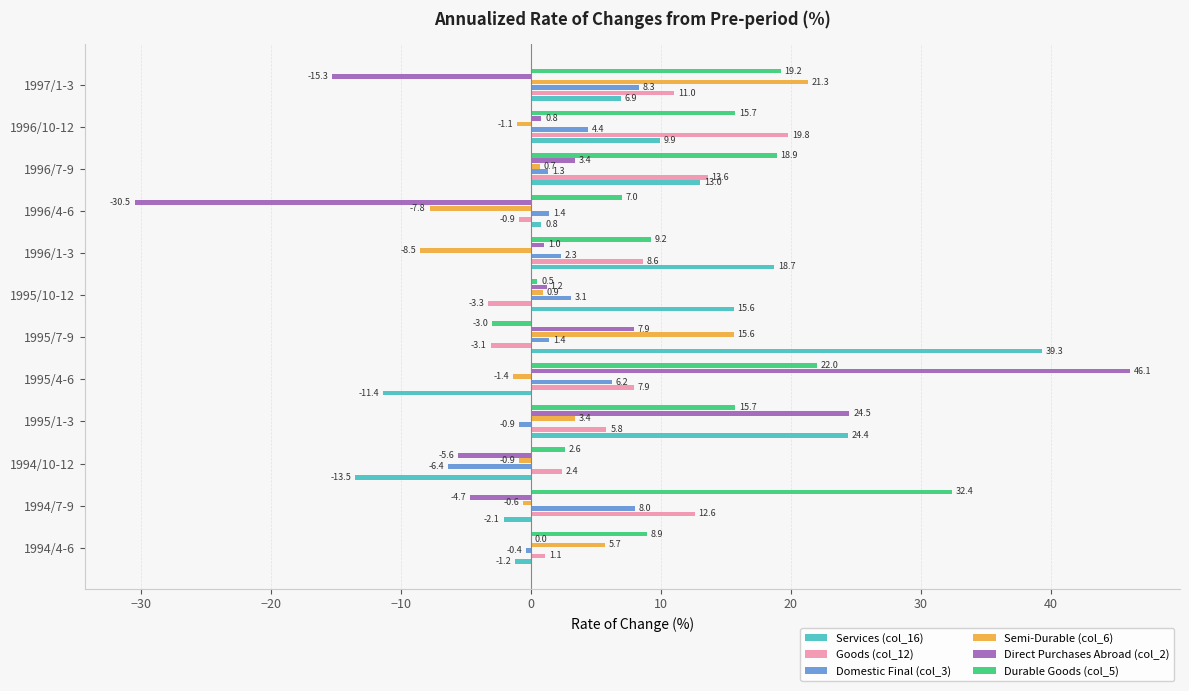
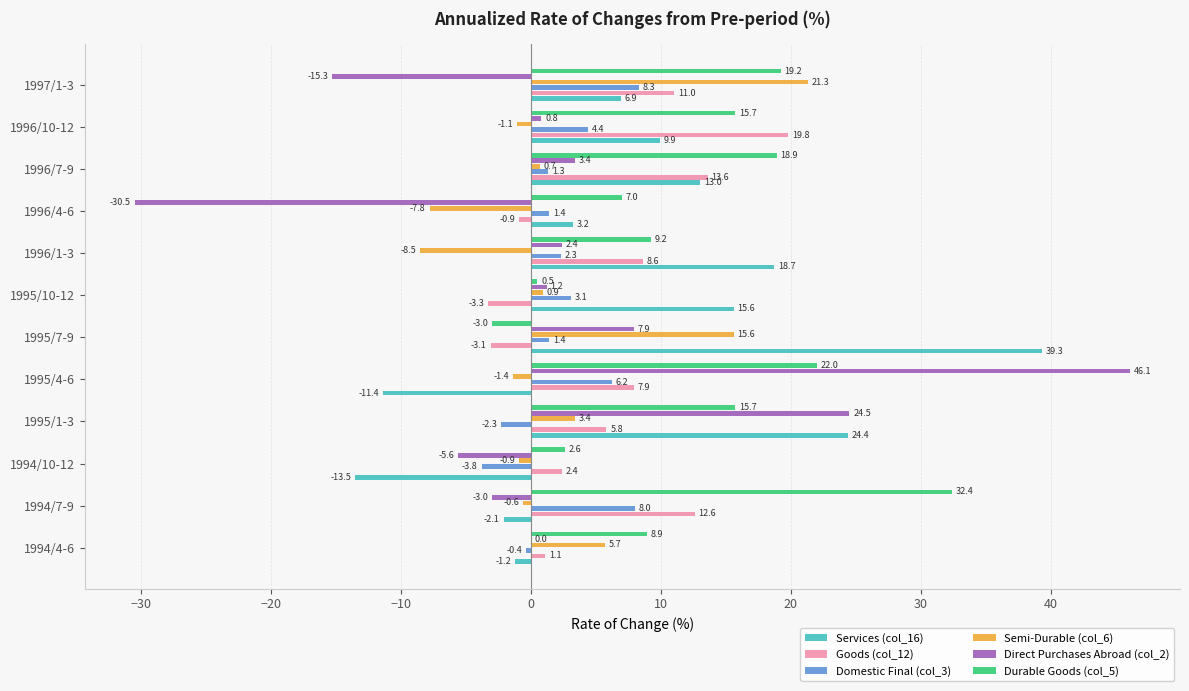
Services (col_16), 1996/4-6: 0.8 -> 3.2
Direct Purchases Abroad (col_2), 1996/1-3: 1.0 -> 2.4
Domestic Final (col_3), 1995/1-3: -0.9 -> -2.3
Domestic Final (col_3), 1994/10-12: -6.4 -> -3.8
Direct Purchases Abroad (col_2), 1994/7-9: -4.7 -> -3.0
